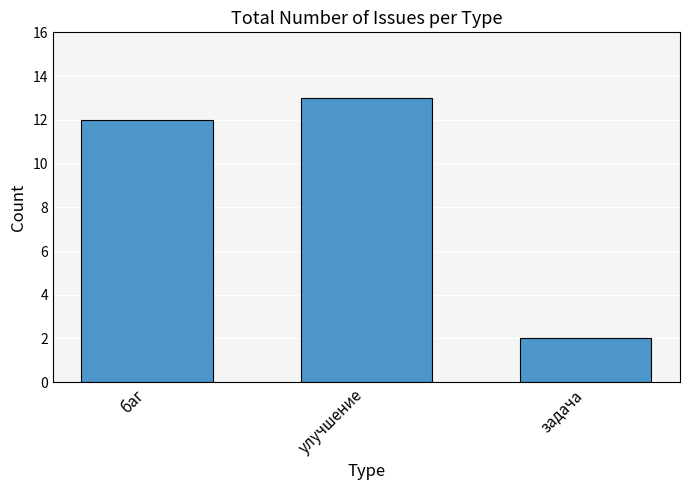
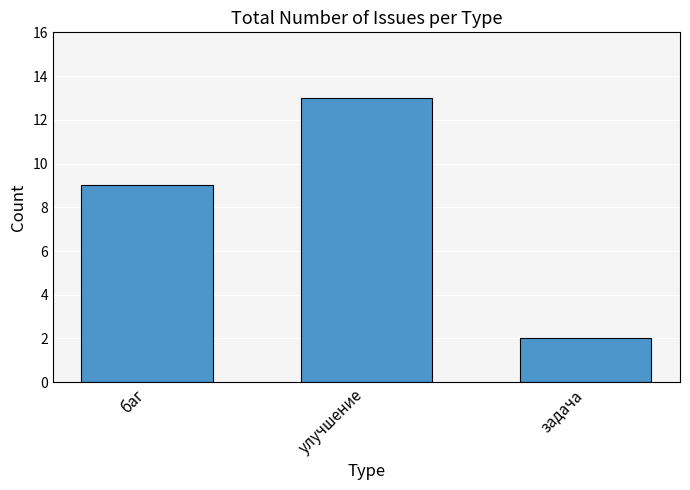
баг: 12 -> 9
